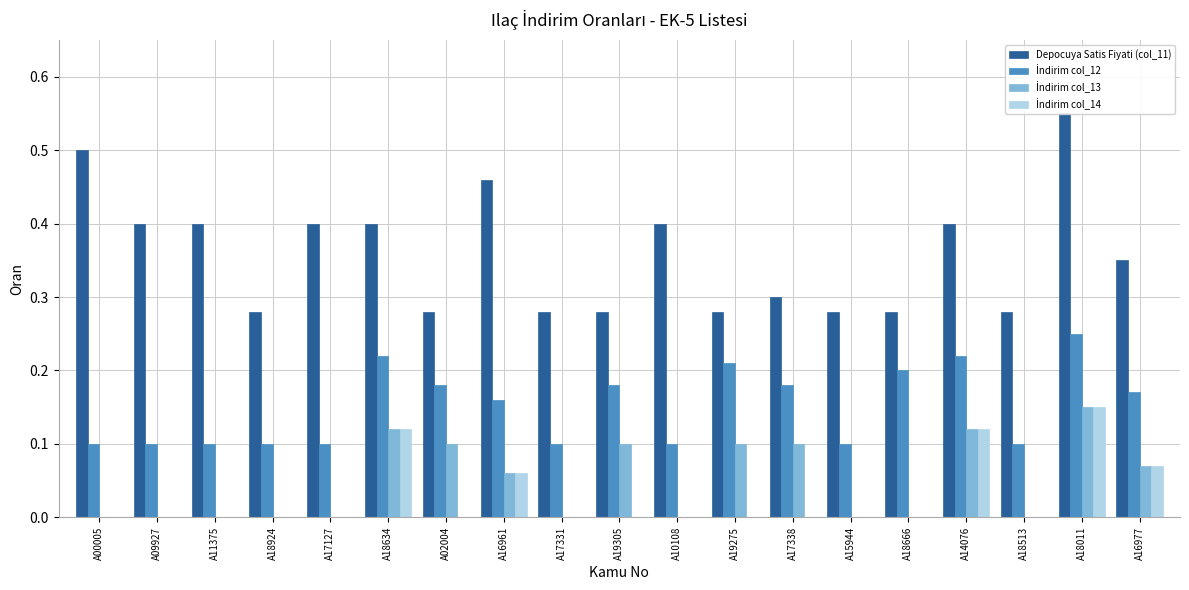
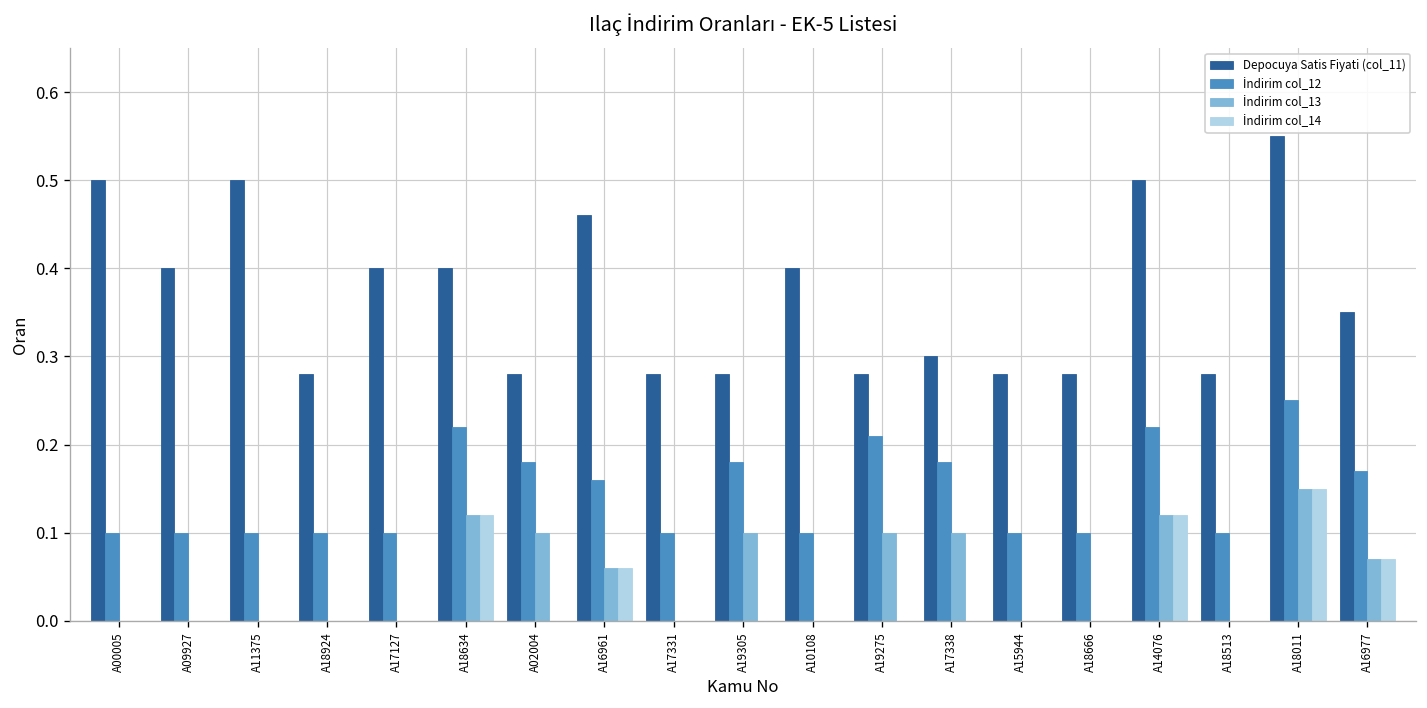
Depocuya Satis Fiyati (col_11), A11375: 0.4 -> 0.5
İndirim col_12, A18666: 0.2 -> 0.1
Depocuya Satis Fiyati (col_11), A14076: 0.4 -> 0.5
